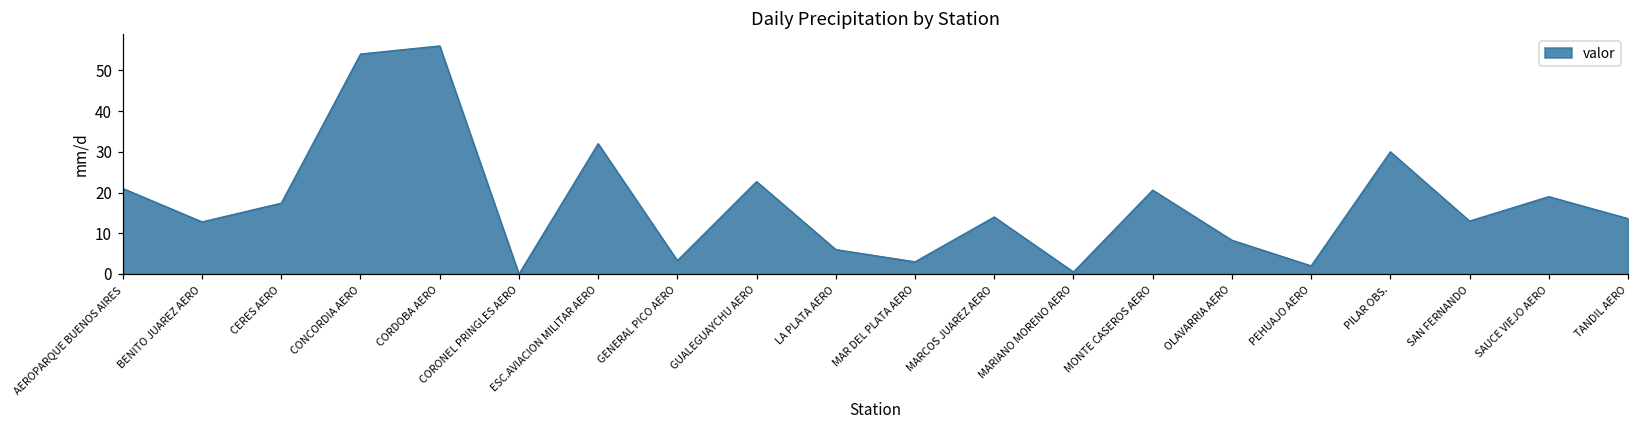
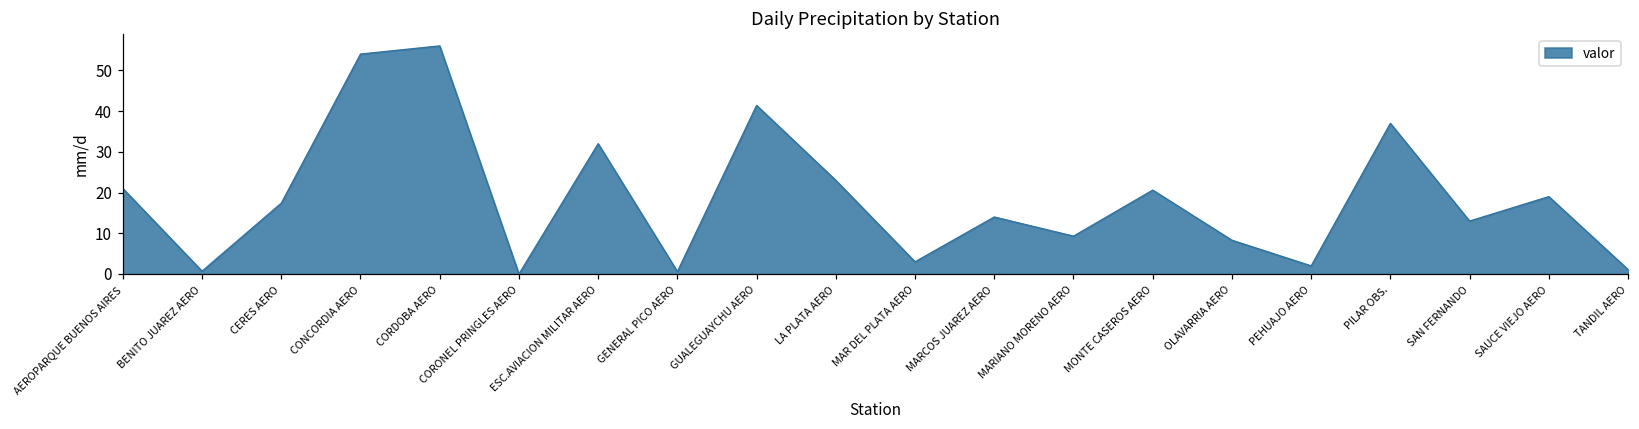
BENITO JUAREZ AERO: 13 -> 1
GENERAL PICO AERO: 3 -> 1
GUALEGUAYCHU AERO: 23 -> 41
LA PLATA AERO: 6 -> 23
MARIANO MORENO AERO: 1 -> 9
PILAR OBS.: 30 -> 37
TANDIL AERO: 14 -> 1
